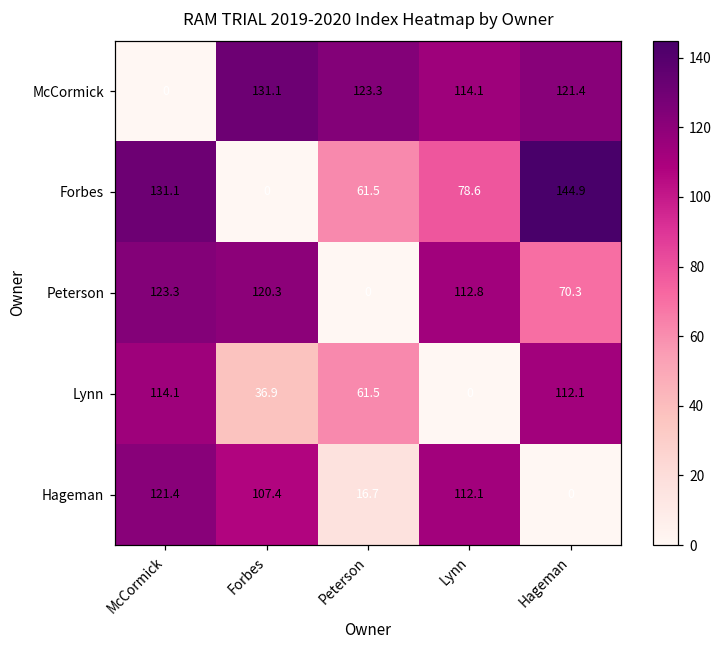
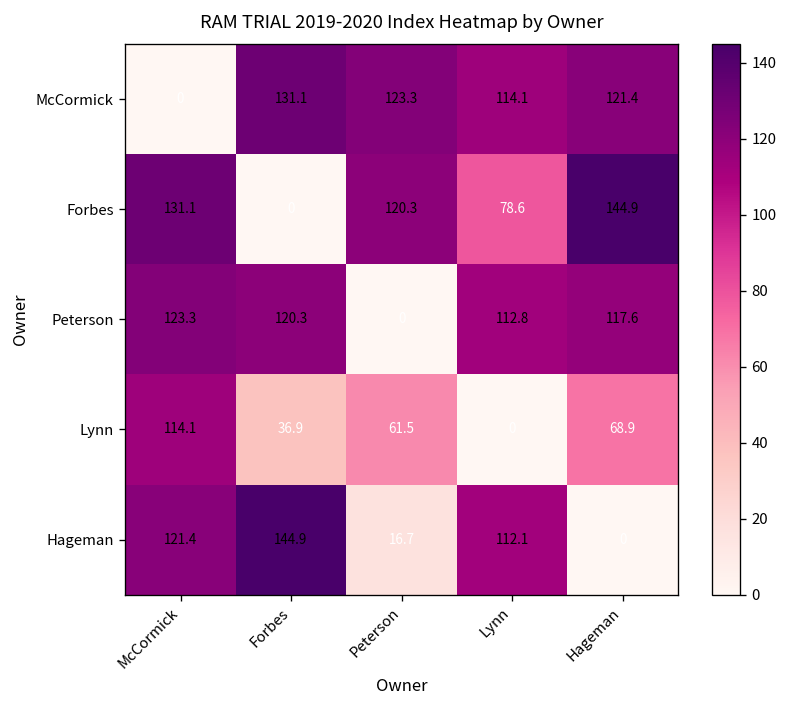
Forbes, Peterson: 61.5 -> 120.3
Peterson, Hageman: 70.3 -> 117.6
Lynn, Hageman: 112.1 -> 68.9
Hageman, Forbes: 107.4 -> 144.9
